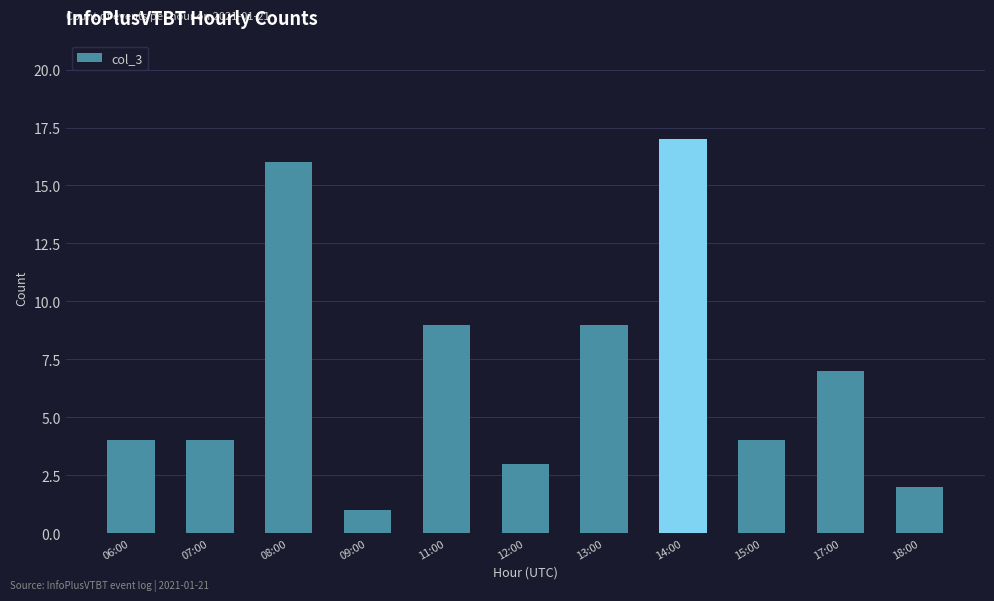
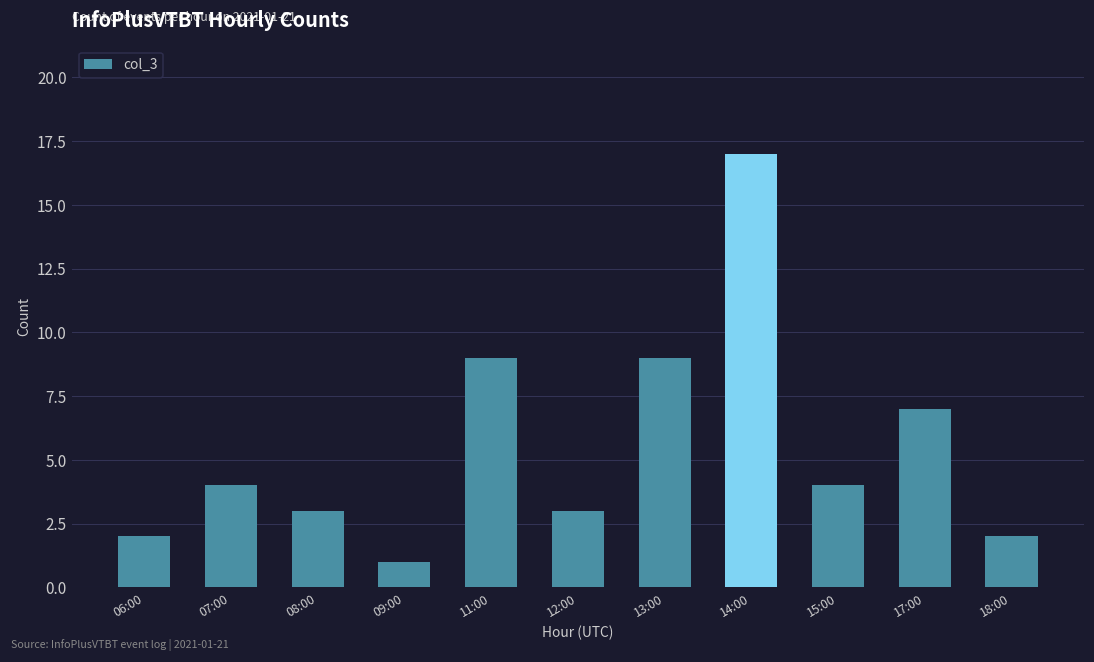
06:00: 4 -> 2
08:00: 16 -> 3
